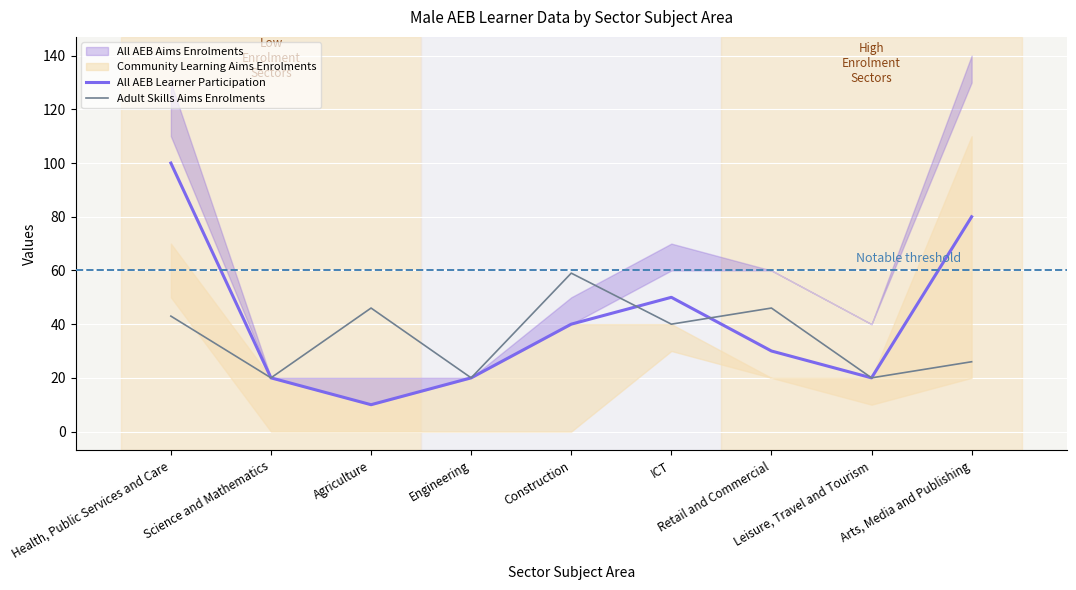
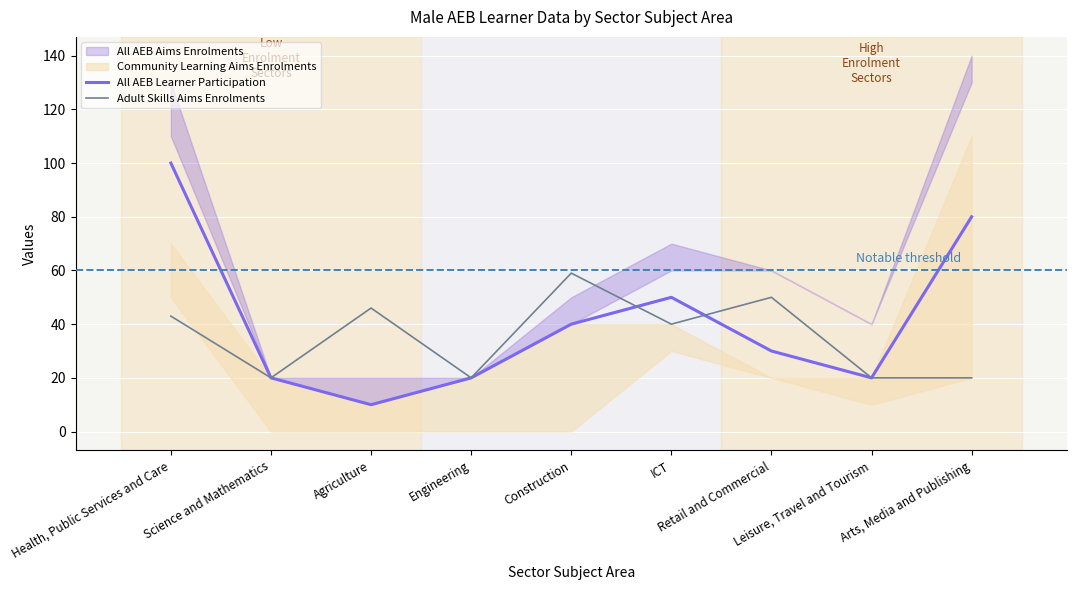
Adult Skills Aims Enrolments, Retail and Commercial: 46 -> 50
Adult Skills Aims Enrolments, Arts, Media and Publishing: 26 -> 20
